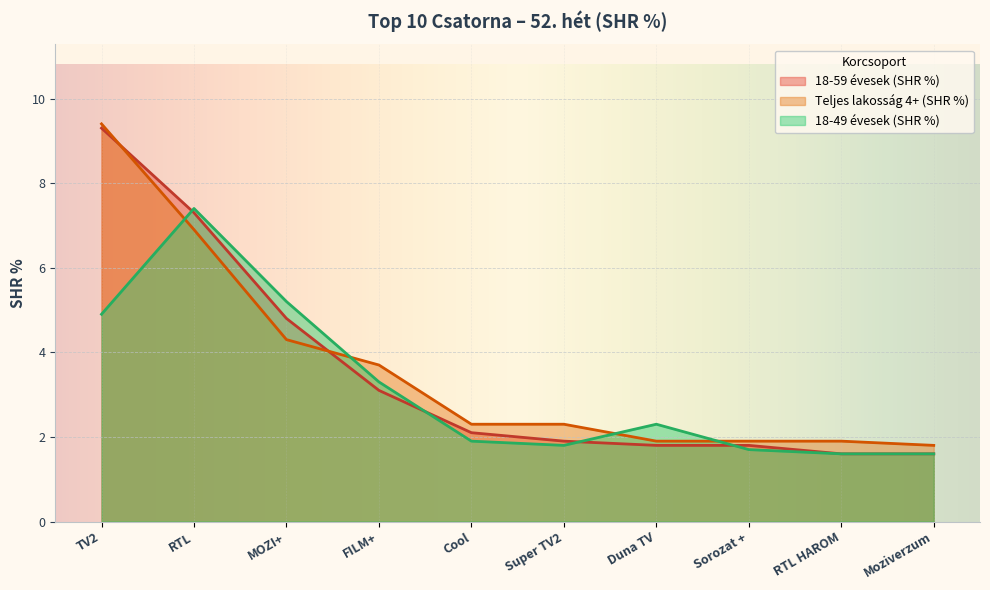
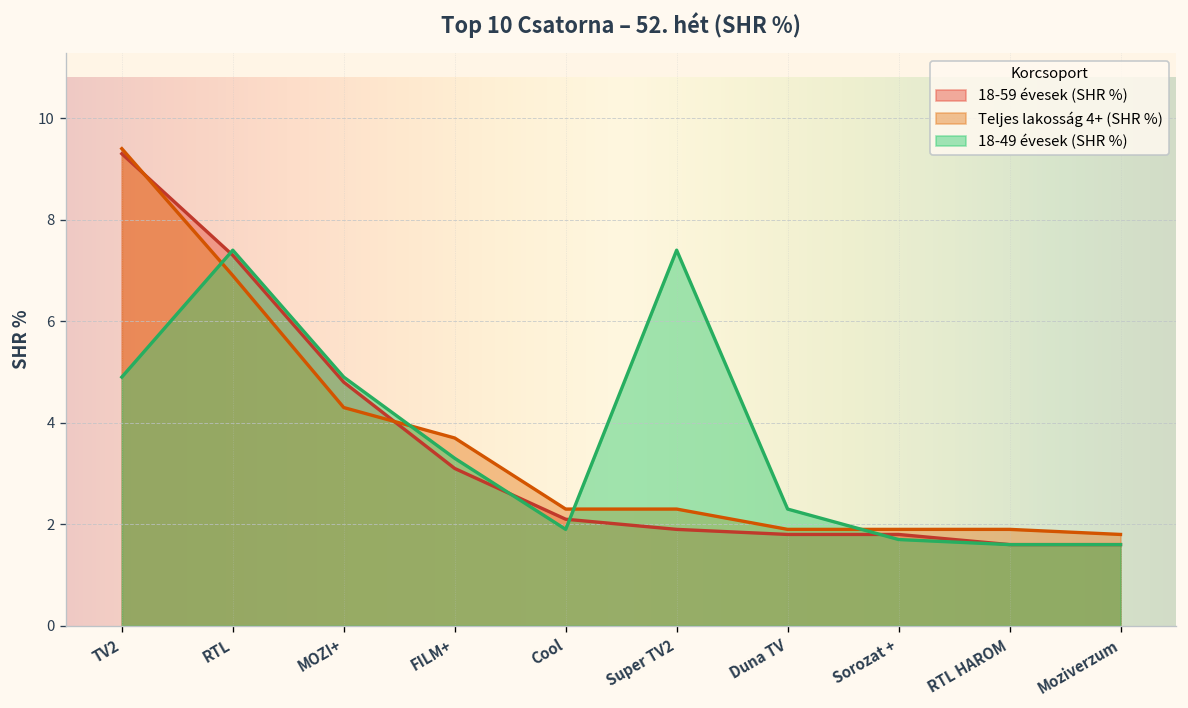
18-49 évesek (SHR %), MOZI+: 5.2 -> 4.9
18-49 évesek (SHR %), Super TV2: 1.8 -> 7.4
